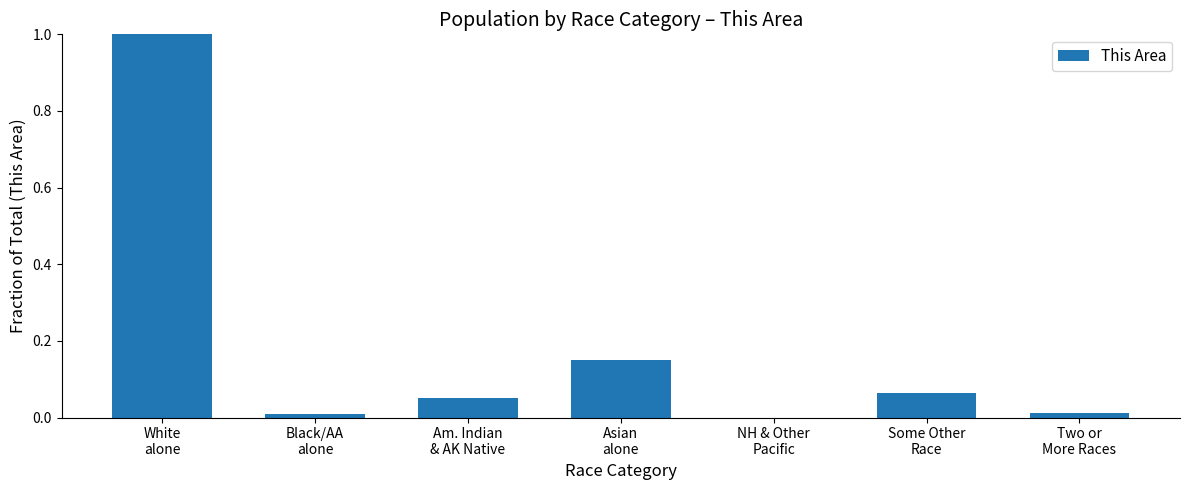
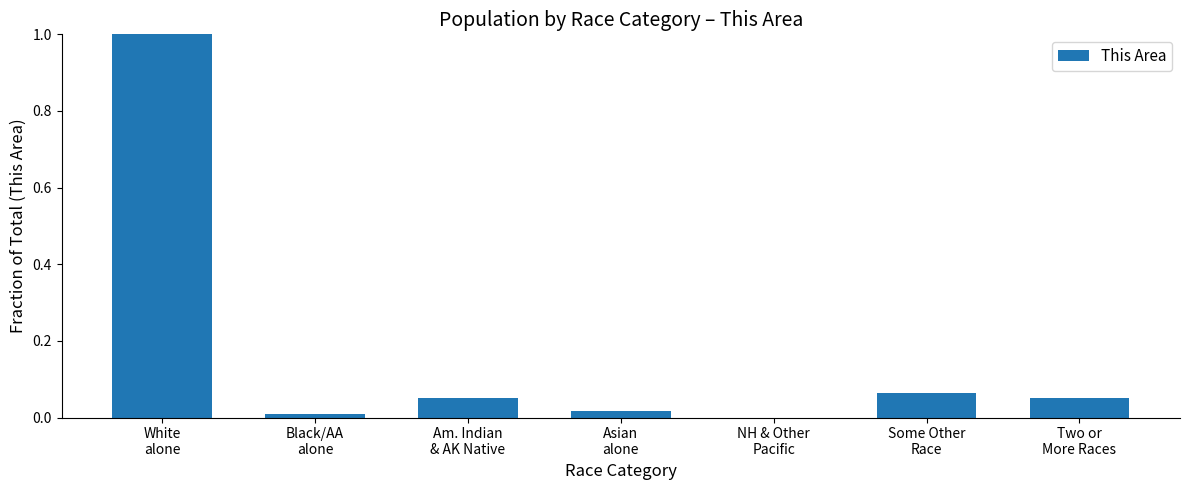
Asian alone: 0.15 -> 0.02
Two or More Races: 0.01 -> 0.05
